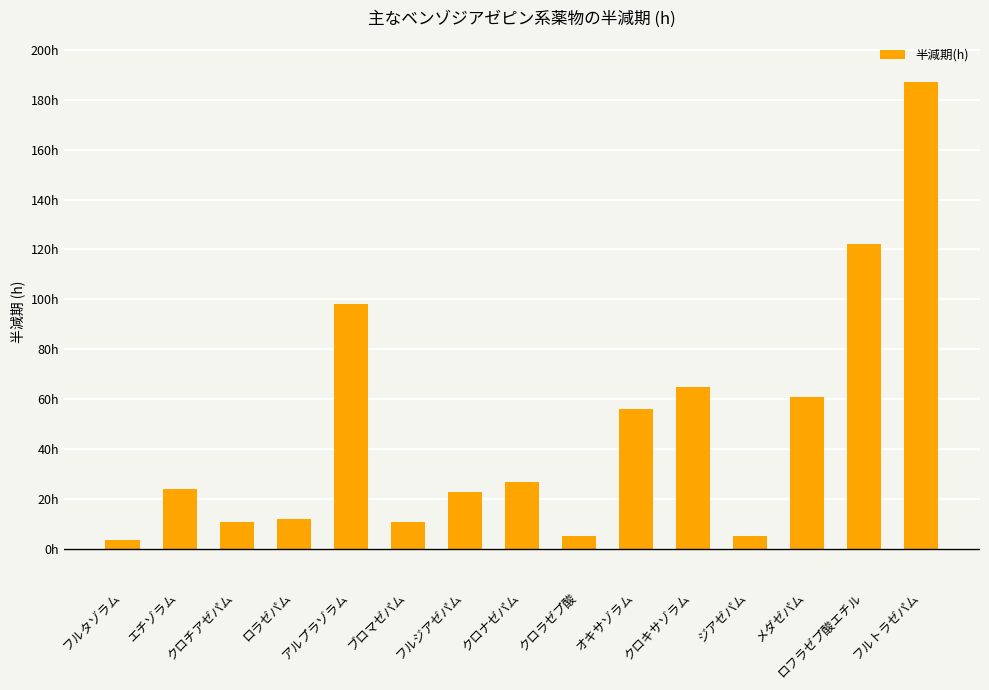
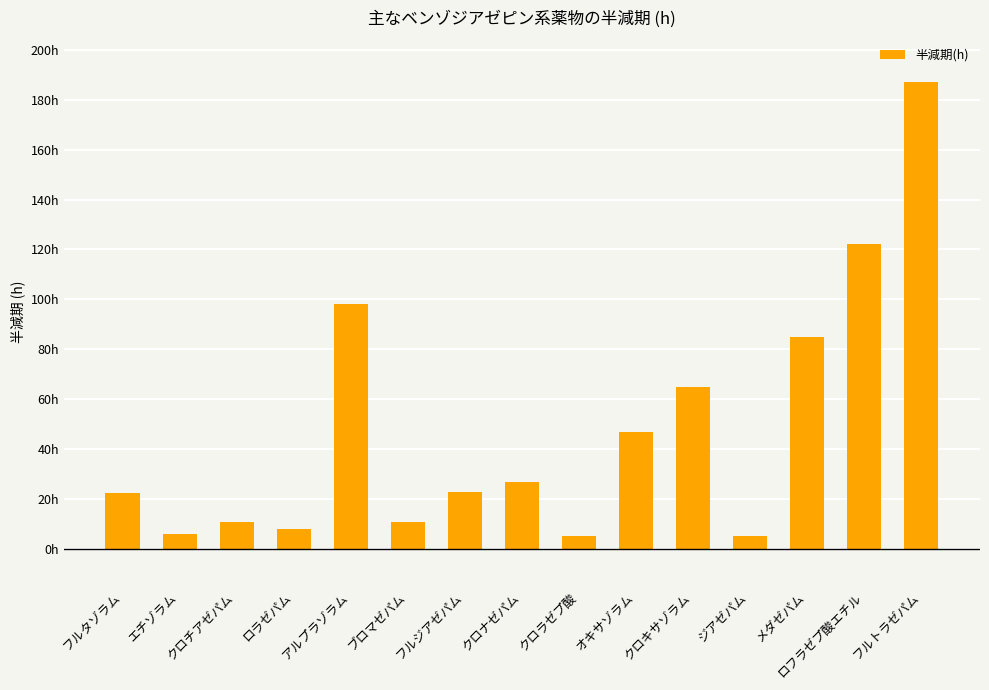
フルタゾラム: 4h -> 22h
エチゾラム: 24h -> 6h
ロラゼパム: 12h -> 8h
オキサゾラム: 56h -> 47h
メダゼパム: 61h -> 85h
